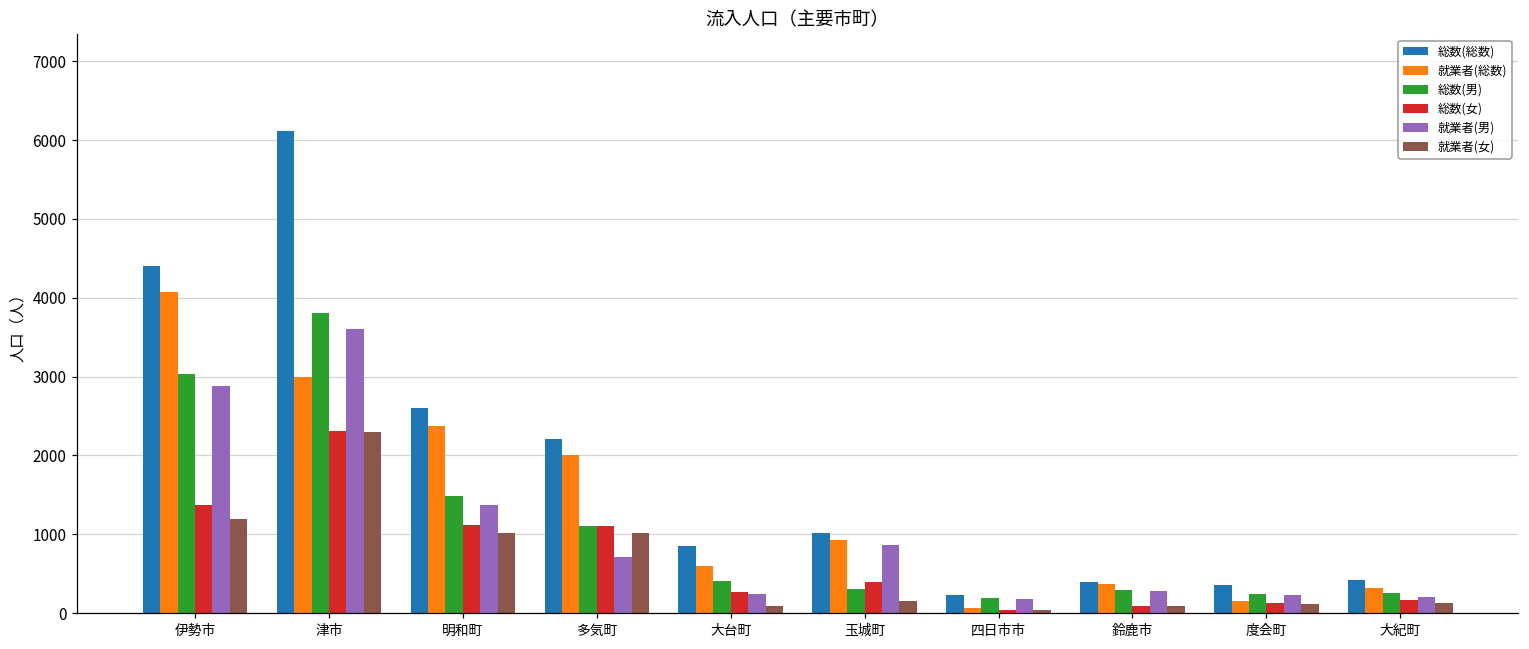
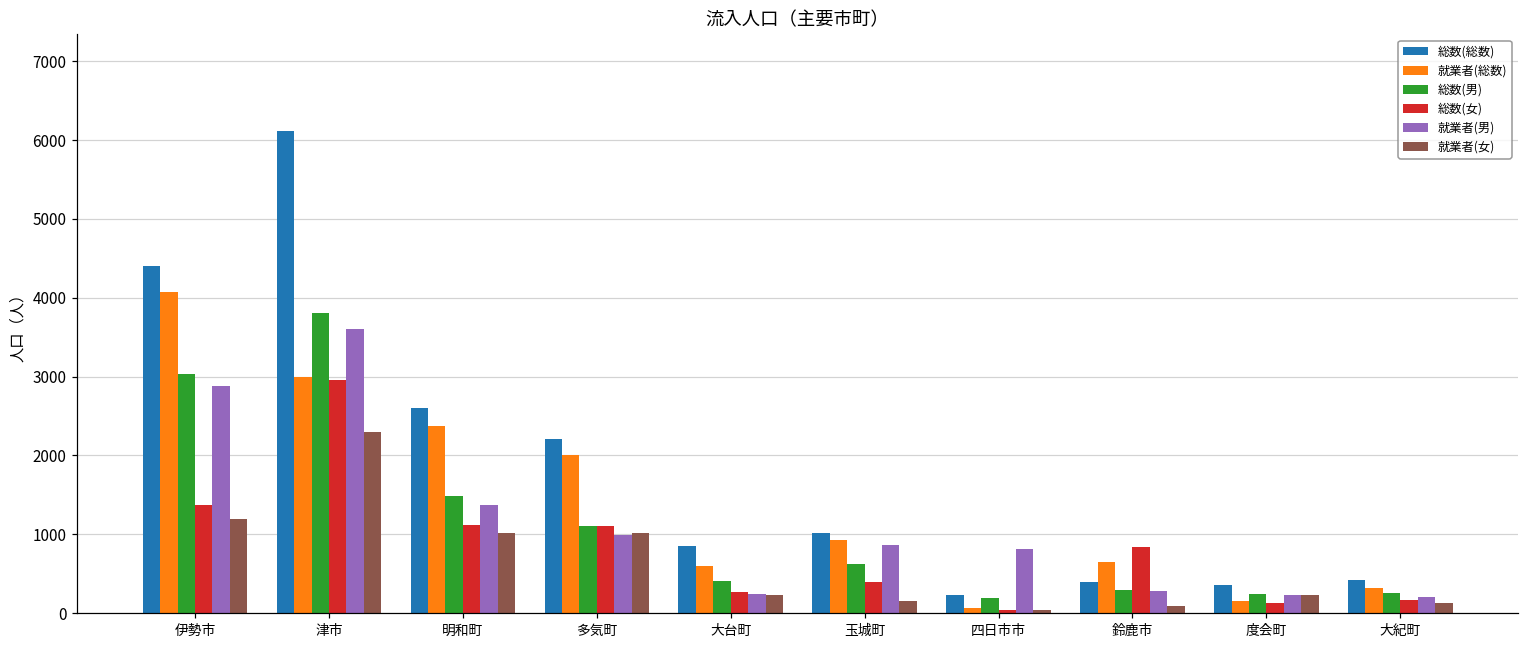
総数(女), 津市: 2300 -> 3000
就業者(男), 多気町: 700 -> 1000
就業者(女), 大台町: 100 -> 200
総数(男), 玉城町: 300 -> 600
就業者(男), 四日市市: 200 -> 800
就業者(総数), 鈴鹿市: 400 -> 700
総数(女), 鈴鹿市: 100 -> 800
就業者(女), 度会町: 100 -> 200
